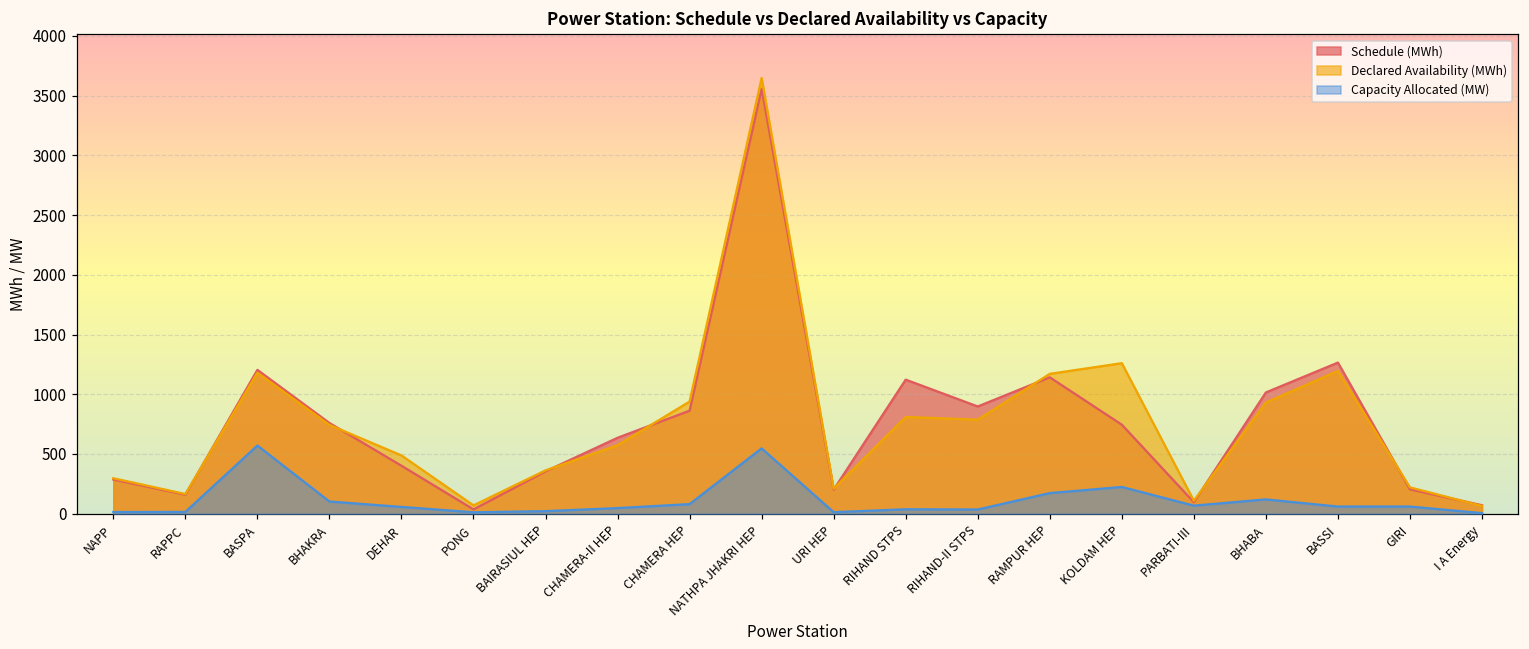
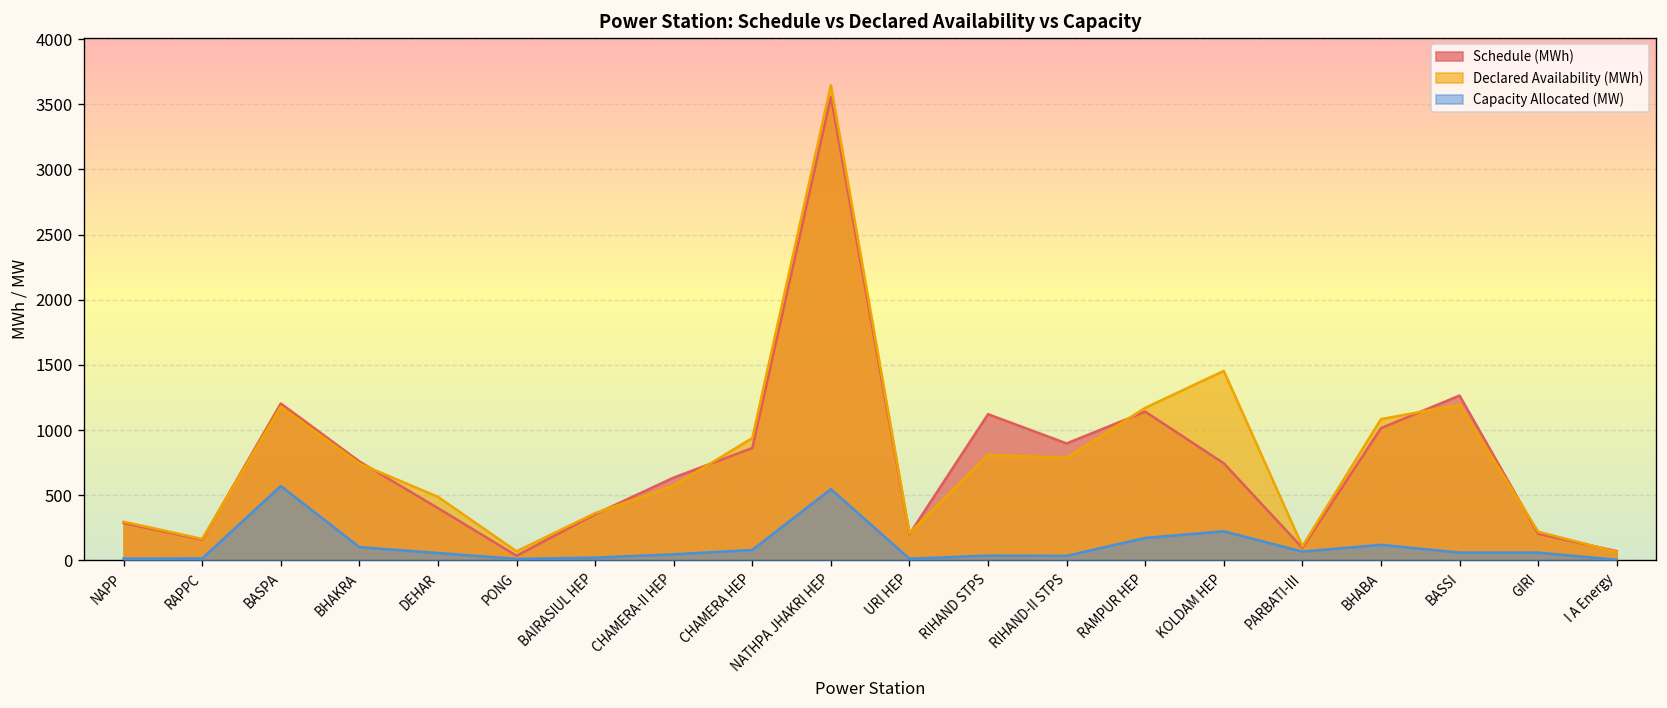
Declared Availability (MWh), KOLDAM HEP: 1260 -> 1450
Declared Availability (MWh), BHABA: 930 -> 1080
